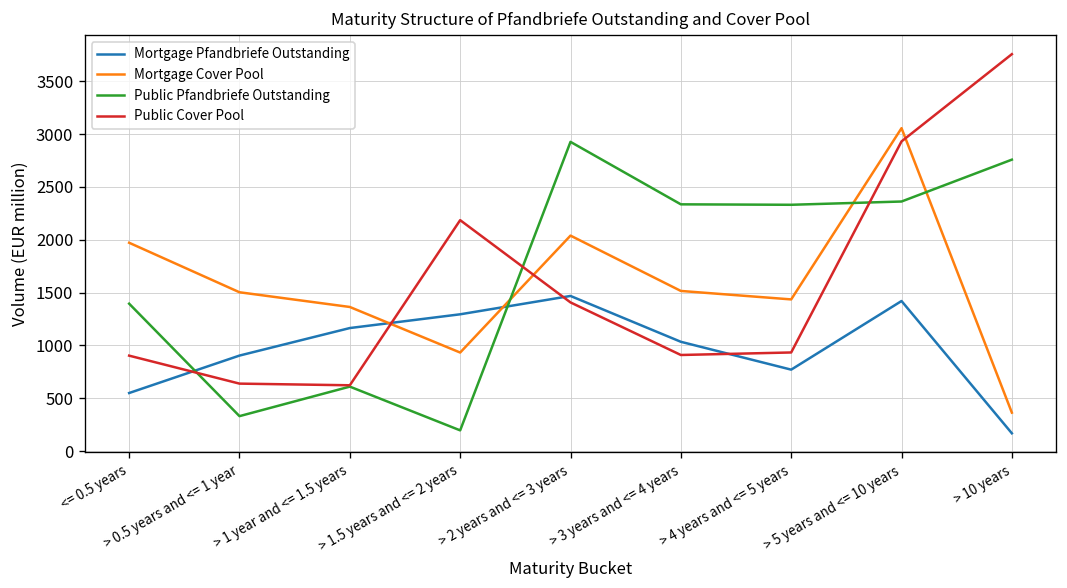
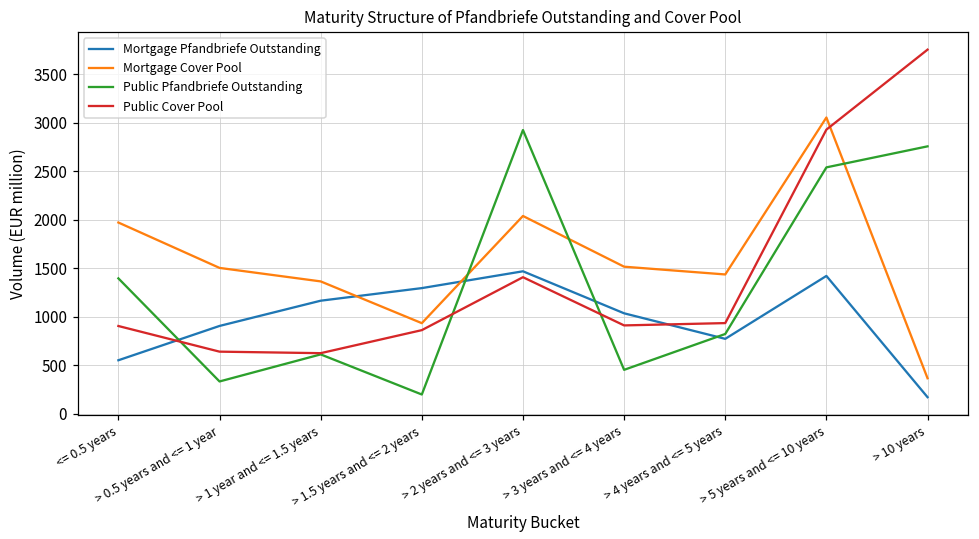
Public Cover Pool, > 1.5 years and <= 2 years: 2200 -> 900
Public Pfandbriefe Outstanding, > 3 years and <= 4 years: 2300 -> 500
Public Pfandbriefe Outstanding, > 4 years and <= 5 years: 2300 -> 800
Public Pfandbriefe Outstanding, > 5 years and <= 10 years: 2400 -> 2500
